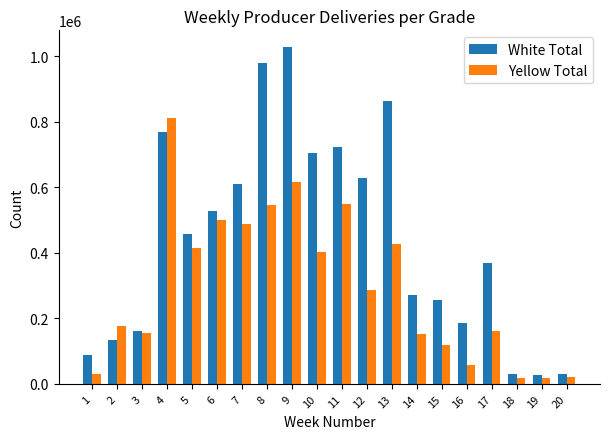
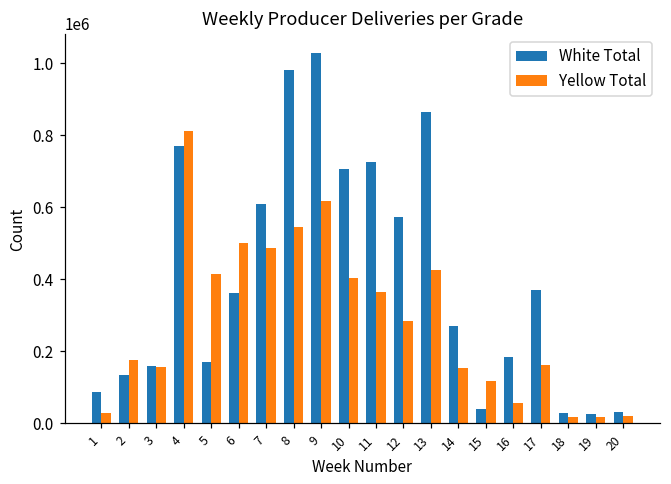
White Total, 5: 460000 -> 170000
White Total, 6: 530000 -> 360000
Yellow Total, 11: 550000 -> 370000
White Total, 12: 630000 -> 570000
White Total, 15: 260000 -> 40000
